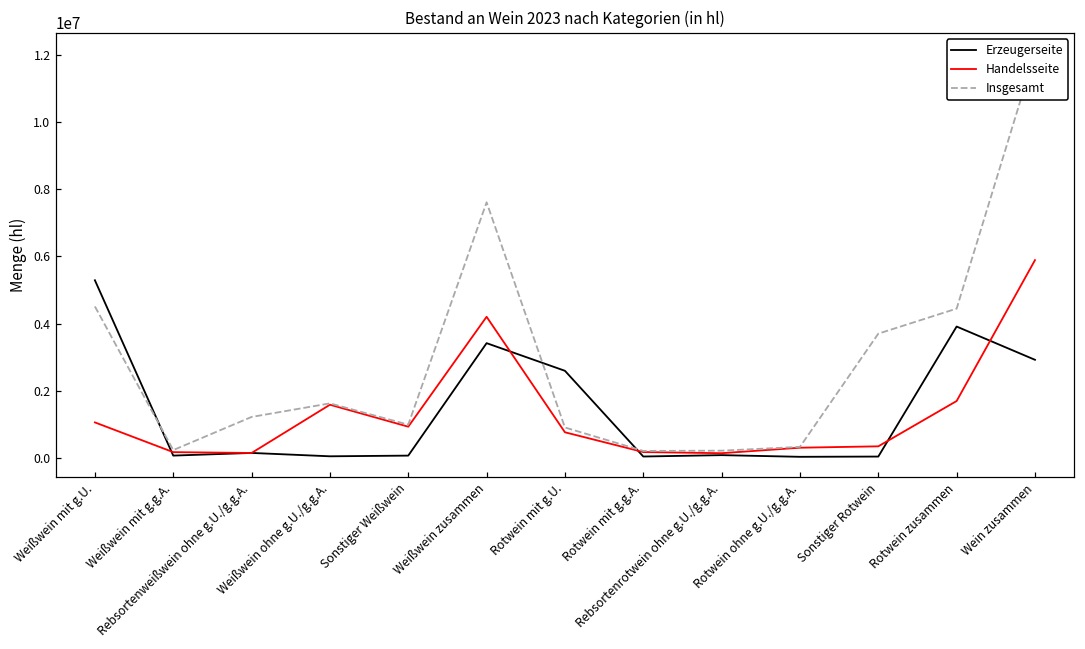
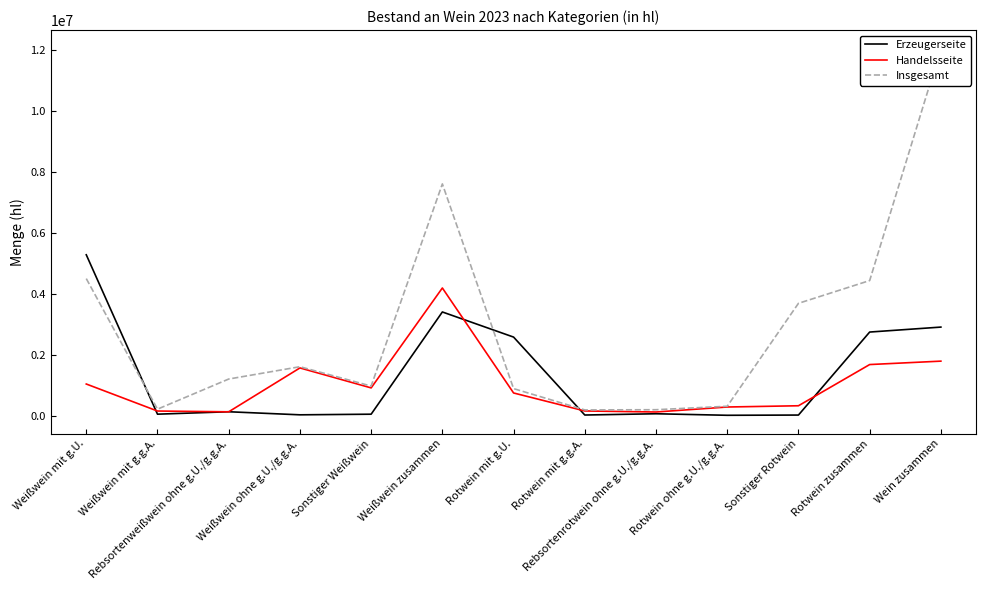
Erzeugerseite, Rotwein zusammen: 3900000 -> 2800000
Handelsseite, Wein zusammen: 5900000 -> 1800000
